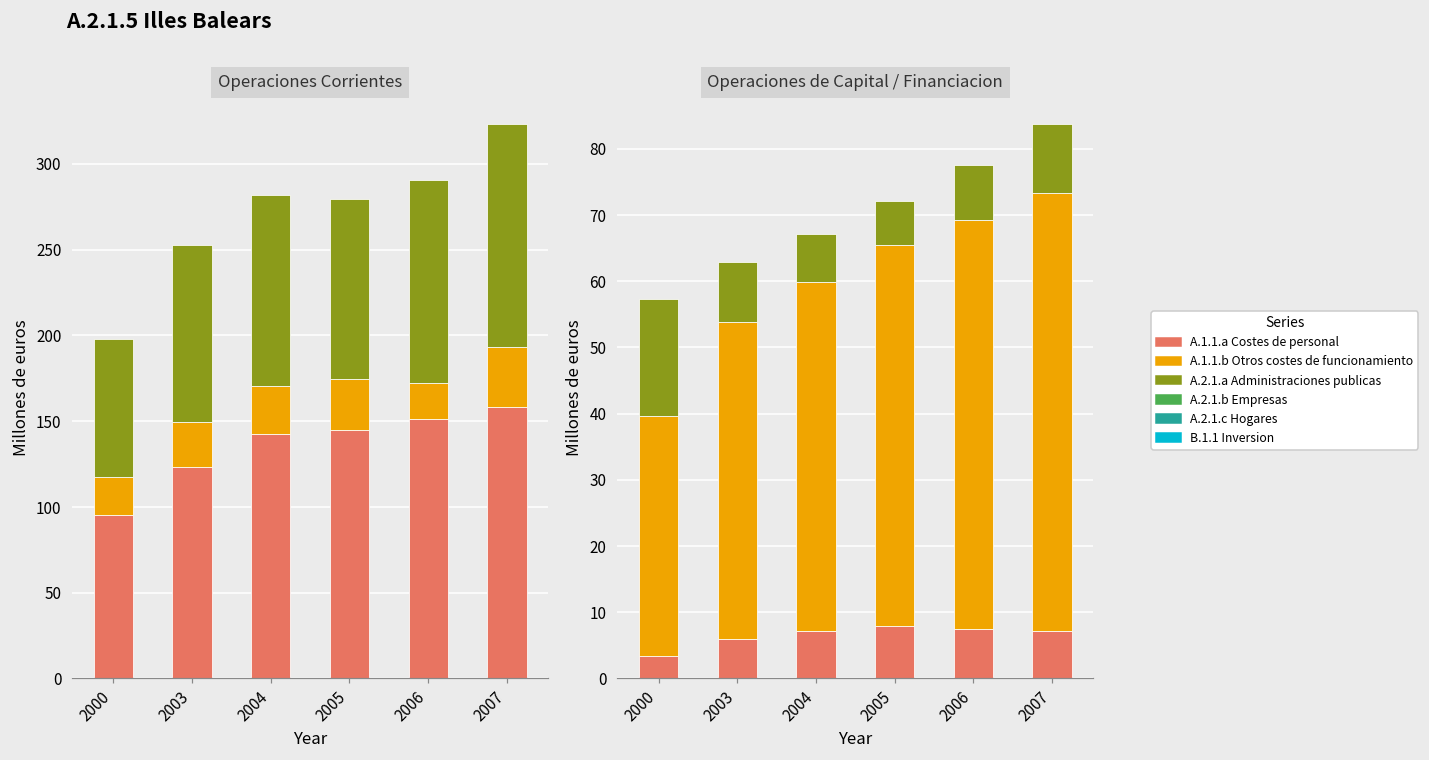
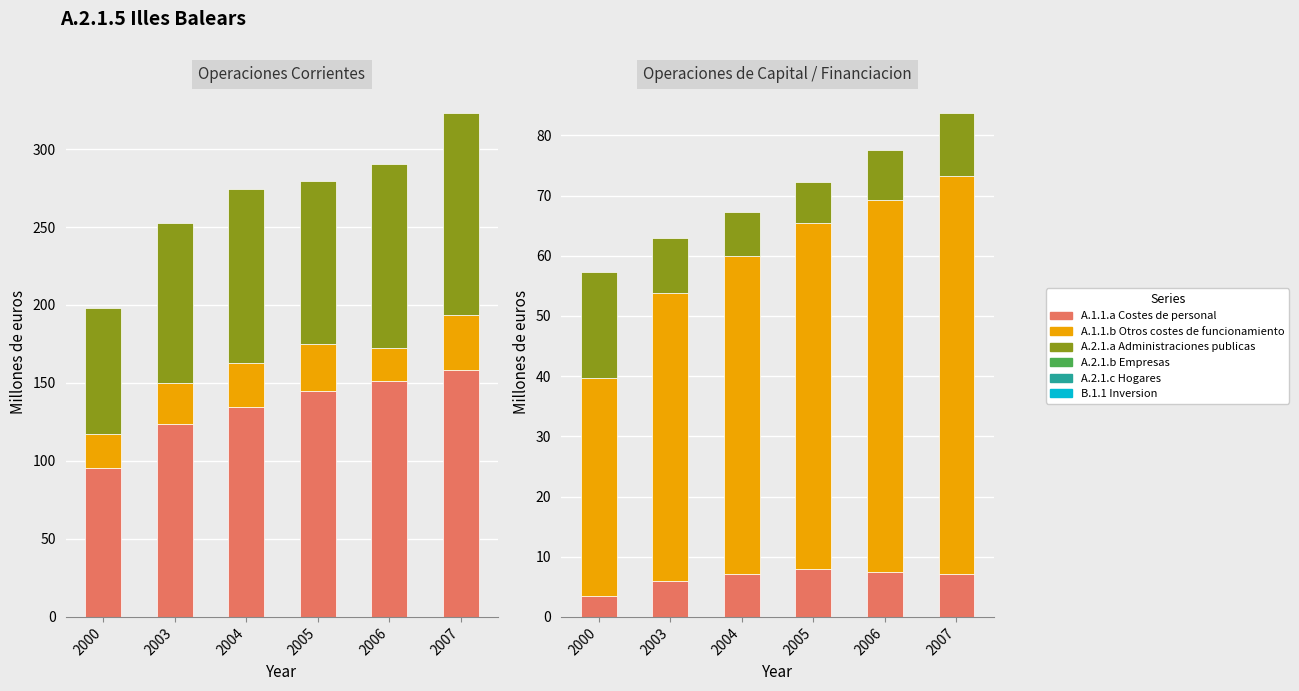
Operaciones Corrientes, A.1.1.a Costes de personal, 2004: 143 -> 135
